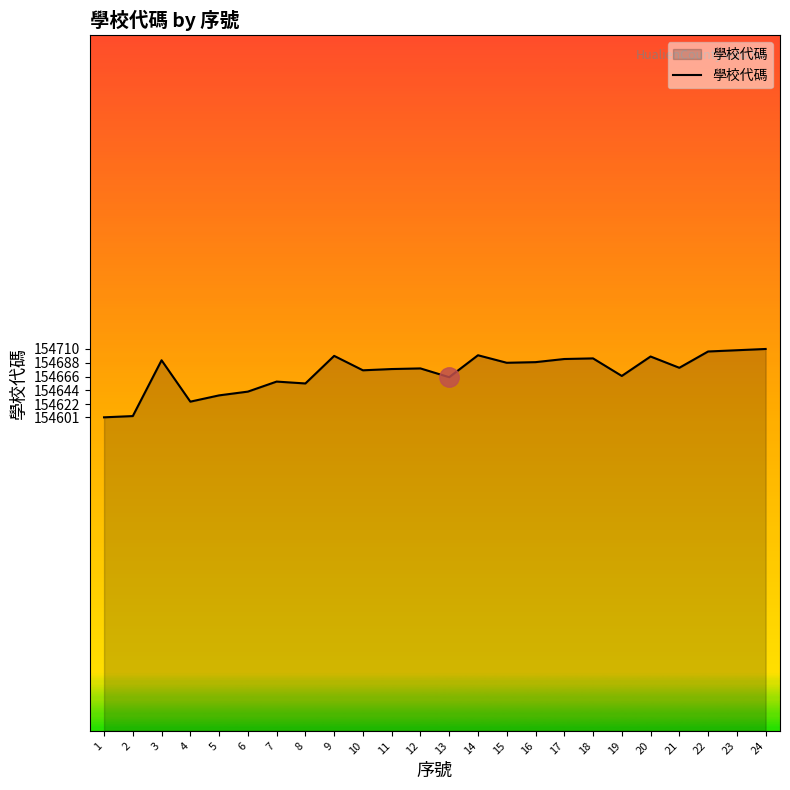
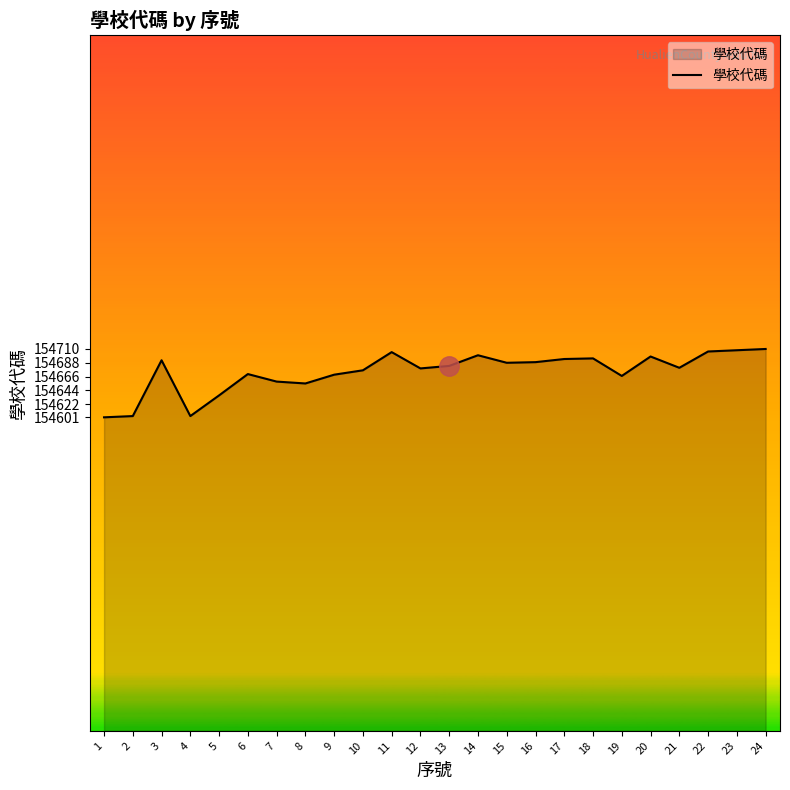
學校代碼, 4: 154630 -> 154600
學校代碼, 6: 154640 -> 154670
學校代碼, 9: 154700 -> 154670
學校代碼, 11: 154680 -> 154710
學校代碼, 13: 154670 -> 154680
